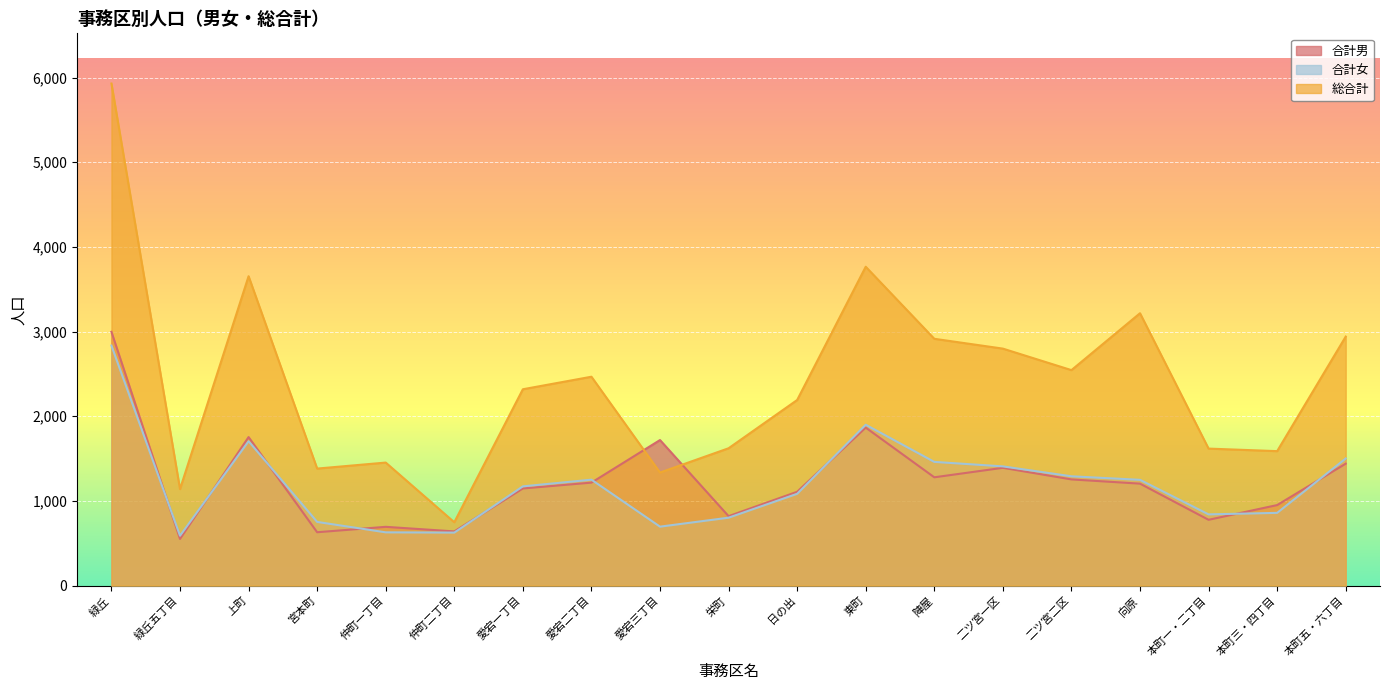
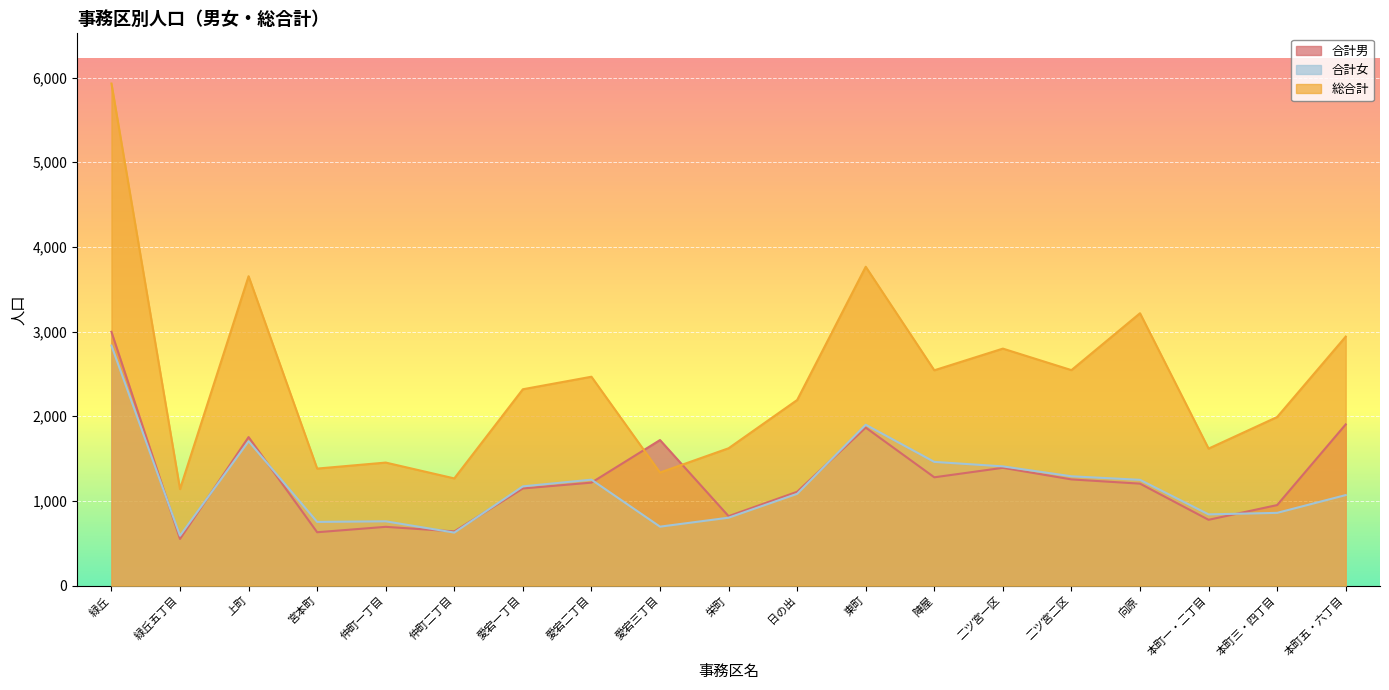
合計女, 仲町一丁目: 600 -> 800
総合計, 仲町二丁目: 700 -> 1,300
総合計, 陣屋: 2,900 -> 2,500
総合計, 本町三・四丁目: 1,600 -> 2,000
合計男, 本町五・六丁目: 1,400 -> 1,900
合計女, 本町五・六丁目: 1,500 -> 1,100
